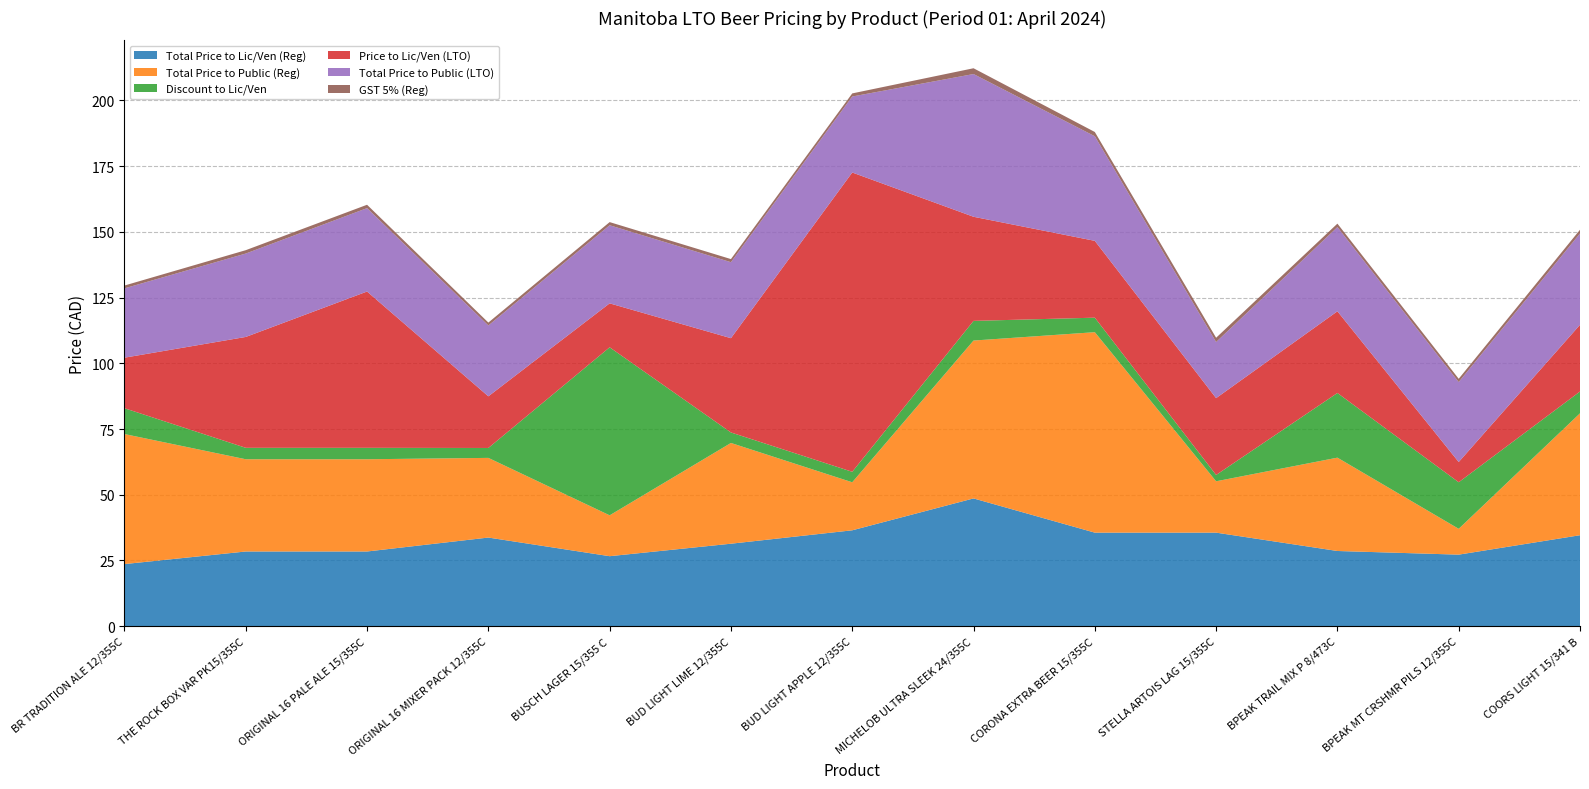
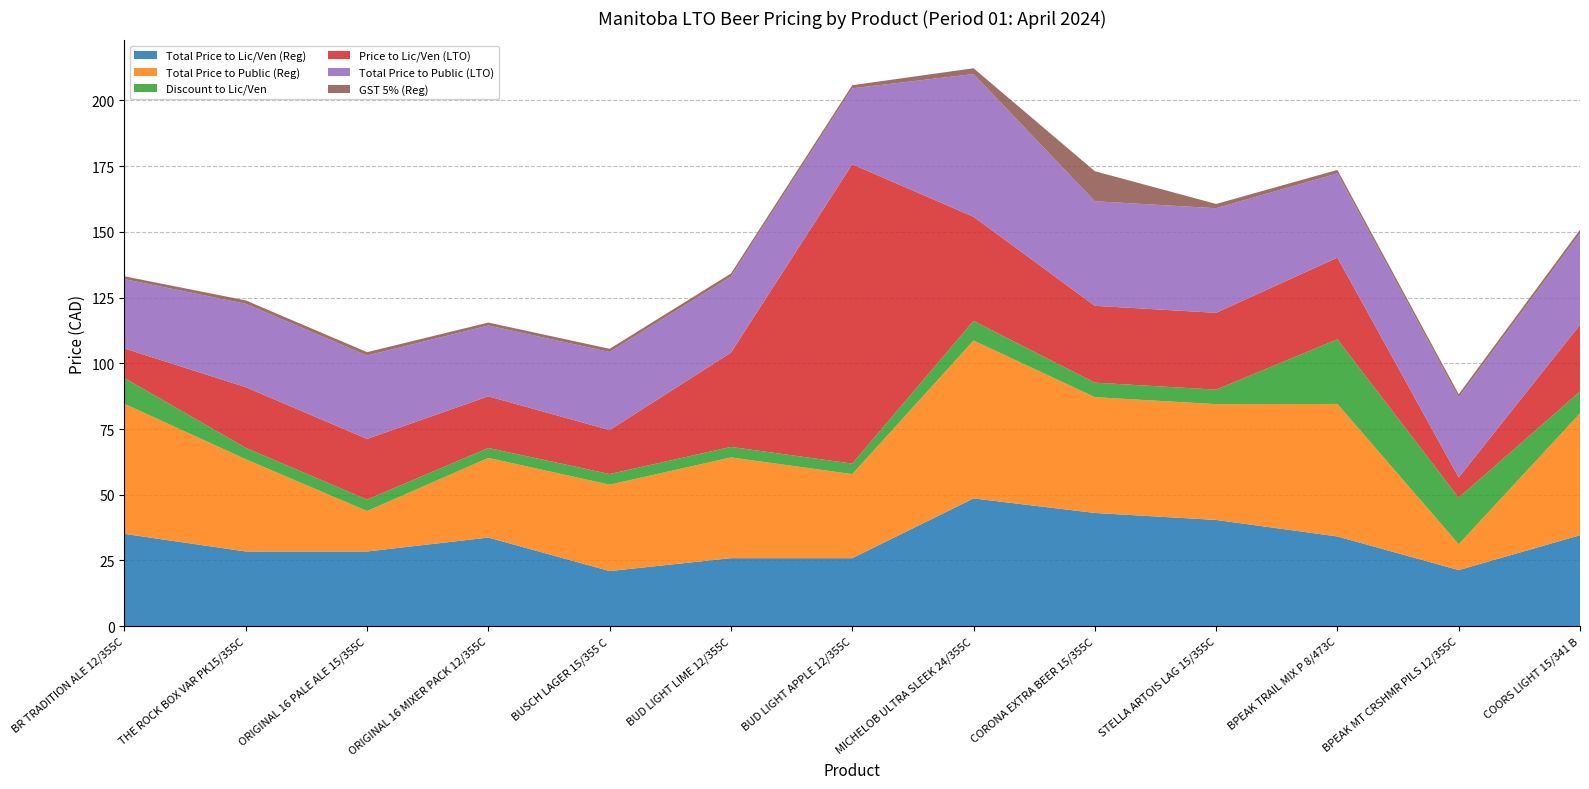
Total Price to Lic/Ven (Reg), BR TRADITION ALE 12/355C: 24 -> 35
Price to Lic/Ven (LTO), BR TRADITION ALE 12/355C: 19 -> 11
Price to Lic/Ven (LTO), THE ROCK BOX VAR PK15/355C: 42 -> 23
Total Price to Public (Reg), ORIGINAL 16 PALE ALE 15/355C: 35 -> 15
Price to Lic/Ven (LTO), ORIGINAL 16 PALE ALE 15/355C: 59 -> 23
Total Price to Lic/Ven (Reg), BUSCH LAGER 15/355 C: 27 -> 21
Total Price to Public (Reg), BUSCH LAGER 15/355 C: 16 -> 33
Discount to Lic/Ven, BUSCH LAGER 15/355 C: 64 -> 4
Total Price to Lic/Ven (Reg), BUD LIGHT LIME 12/355C: 31 -> 26
Total Price to Lic/Ven (Reg), BUD LIGHT APPLE 12/355C: 36 -> 26
Total Price to Public (Reg), BUD LIGHT APPLE 12/355C: 18 -> 32
Total Price to Lic/Ven (Reg), CORONA EXTRA BEER 15/355C: 36 -> 43
Total Price to Public (Reg), CORONA EXTRA BEER 15/355C: 76 -> 44
GST 5% (Reg), CORONA EXTRA BEER 15/355C: 2 -> 11
Total Price to Lic/Ven (Reg), STELLA ARTOIS LAG 15/355C: 36 -> 40
Total Price to Public (Reg), STELLA ARTOIS LAG 15/355C: 20 -> 44
Discount to Lic/Ven, STELLA ARTOIS LAG 15/355C: 2 -> 6
Total Price to Public (LTO), STELLA ARTOIS LAG 15/355C: 21 -> 40
Total Price to Lic/Ven (Reg), BPEAK TRAIL MIX P 8/473C: 29 -> 34
Total Price to Public (Reg), BPEAK TRAIL MIX P 8/473C: 36 -> 50
Total Price to Lic/Ven (Reg), BPEAK MT CRSHMR PILS 12/355C: 27 -> 21
